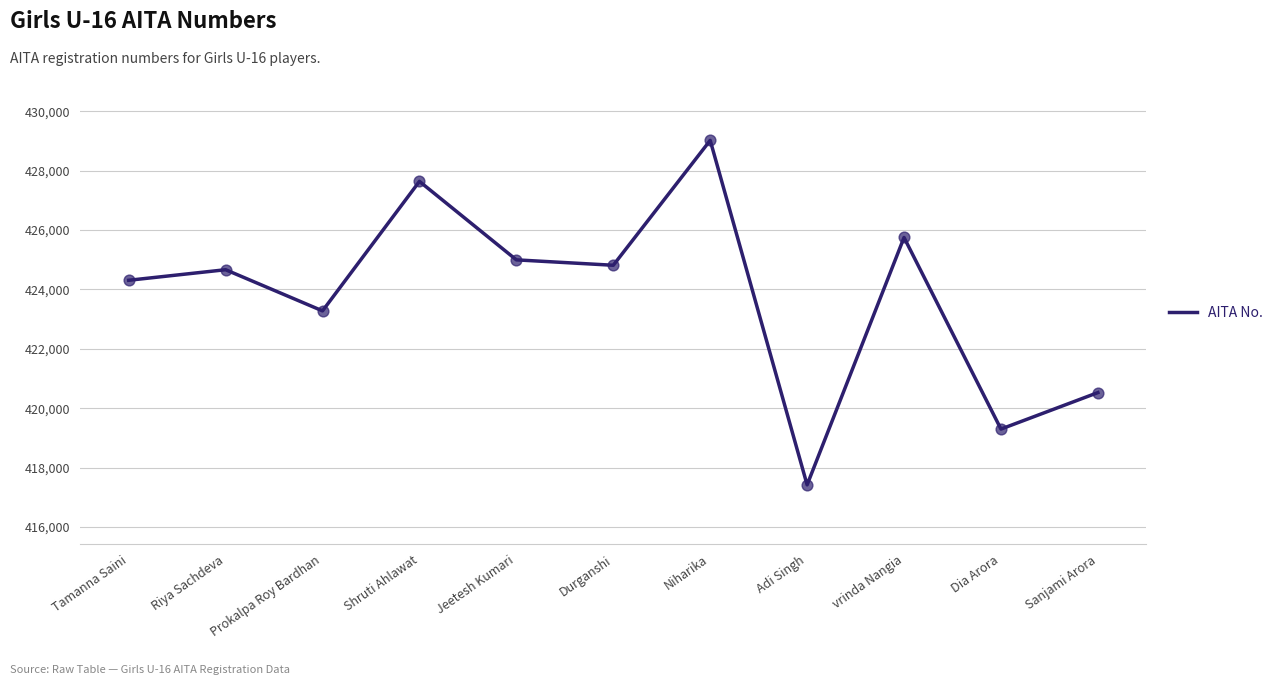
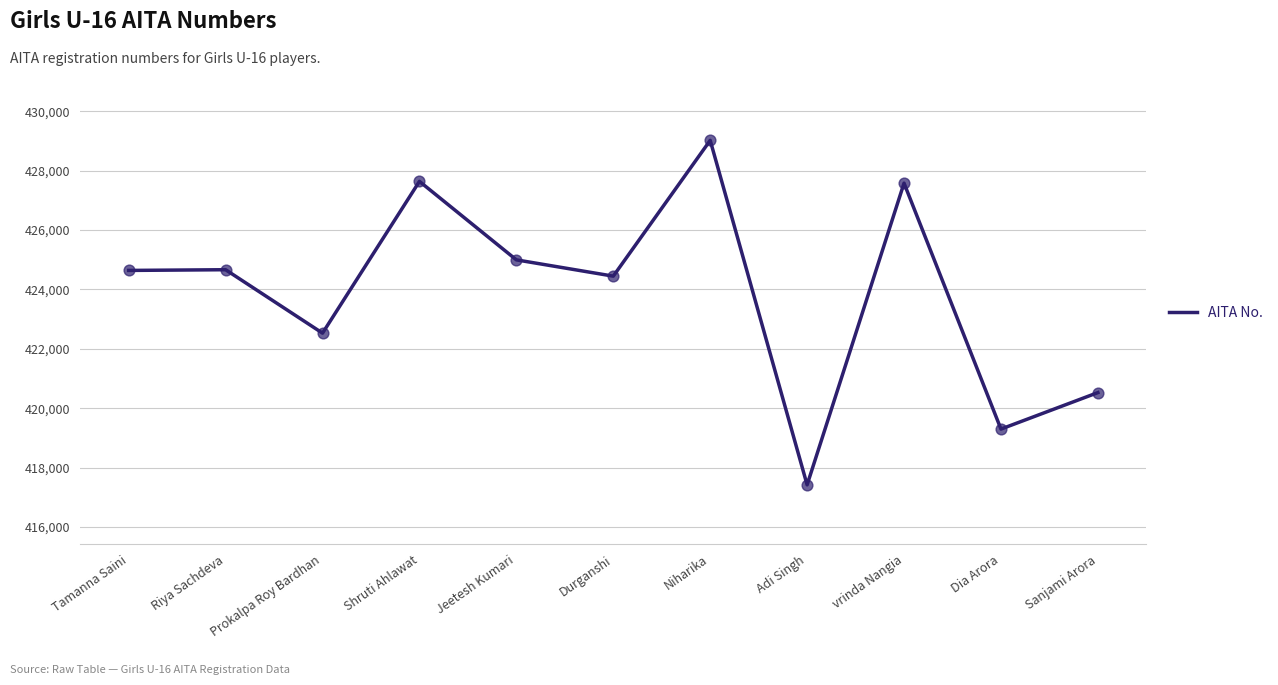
Tamanna Saini: 424,300 -> 424,600
Prokalpa Roy Bardhan: 423,300 -> 422,500
Durganshi: 424,800 -> 424,400
vrinda Nangia: 425,800 -> 427,600
